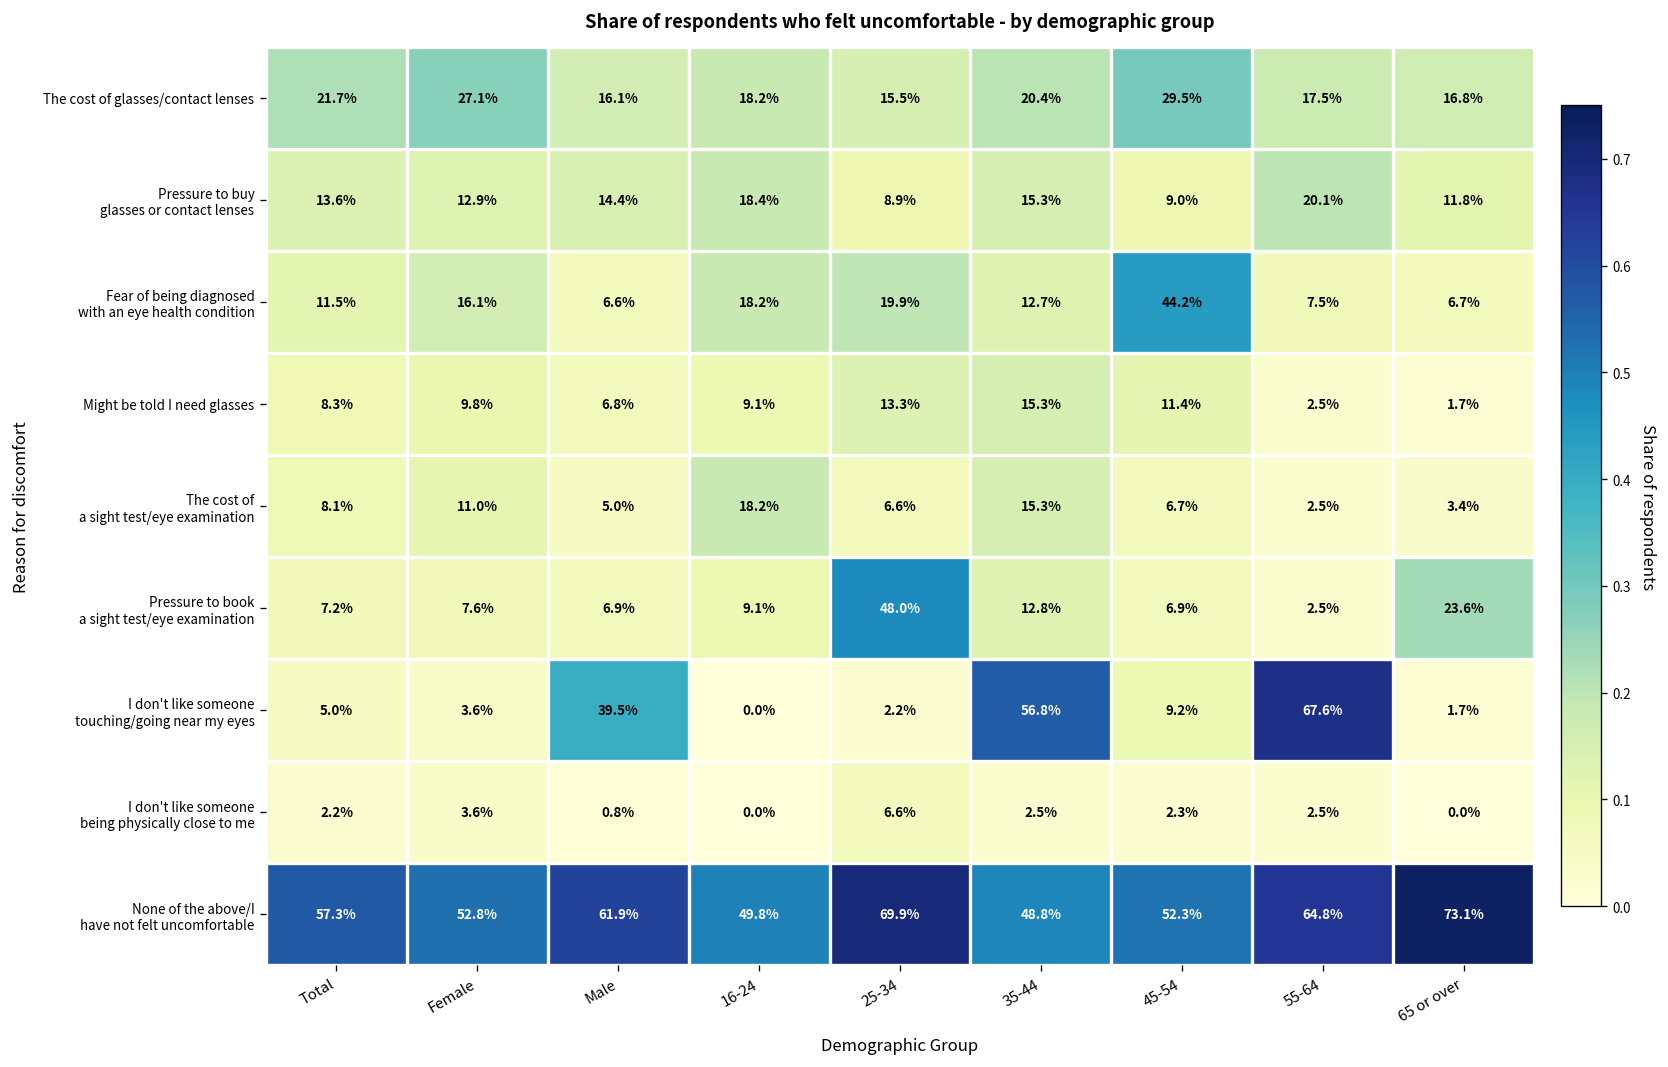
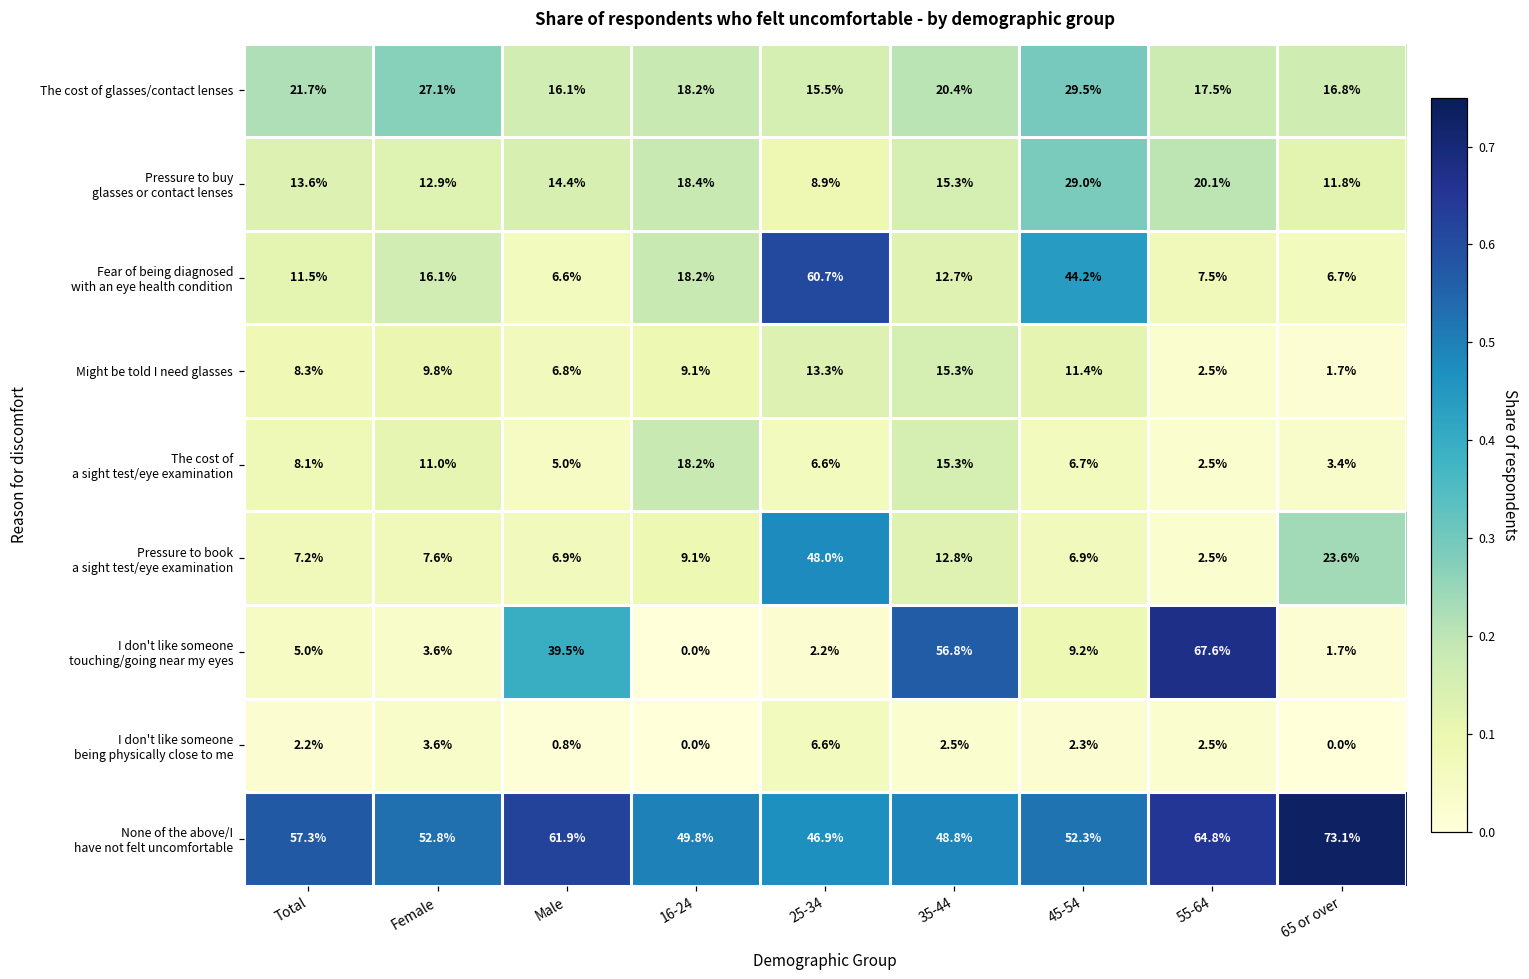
Pressure to buy glasses or contact lenses, 45-54: 9.0% -> 29.0%
Fear of being diagnosed with an eye health condition, 25-34: 19.9% -> 60.7%
None of the above/I have not felt uncomfortable, 25-34: 69.9% -> 46.9%
